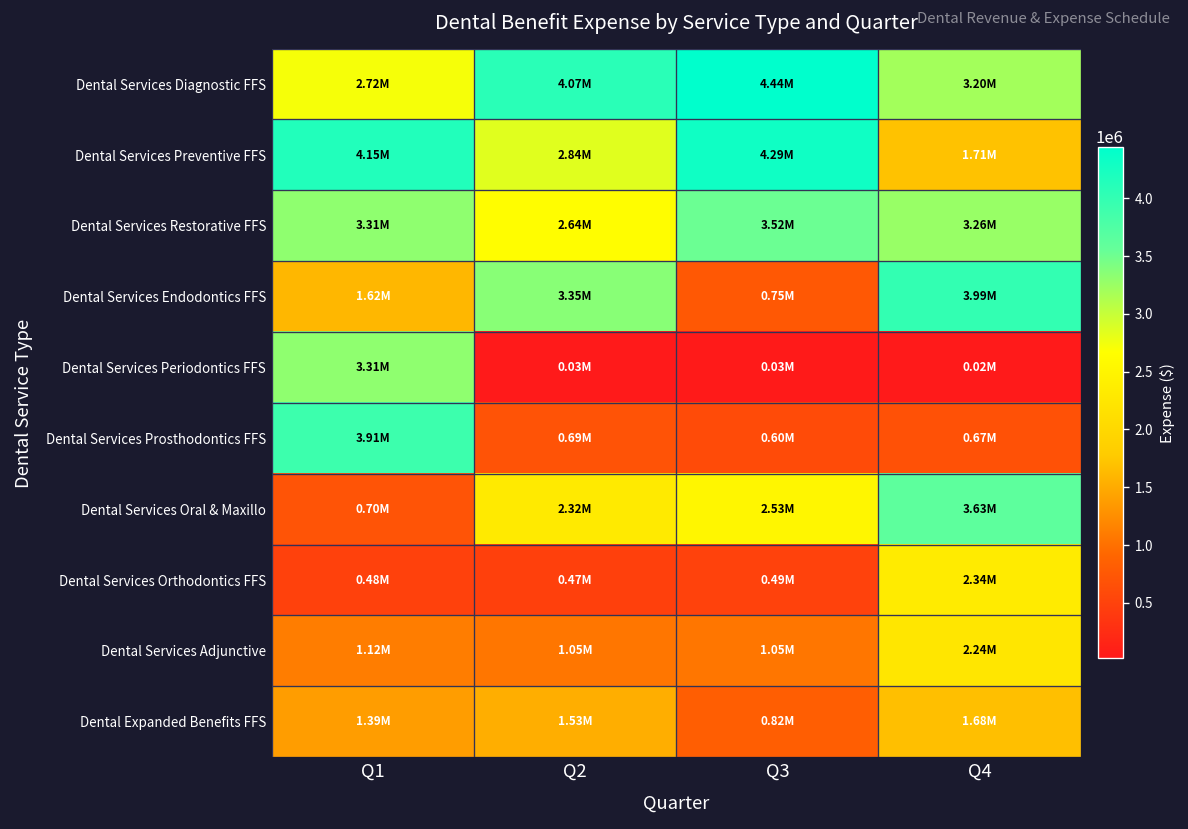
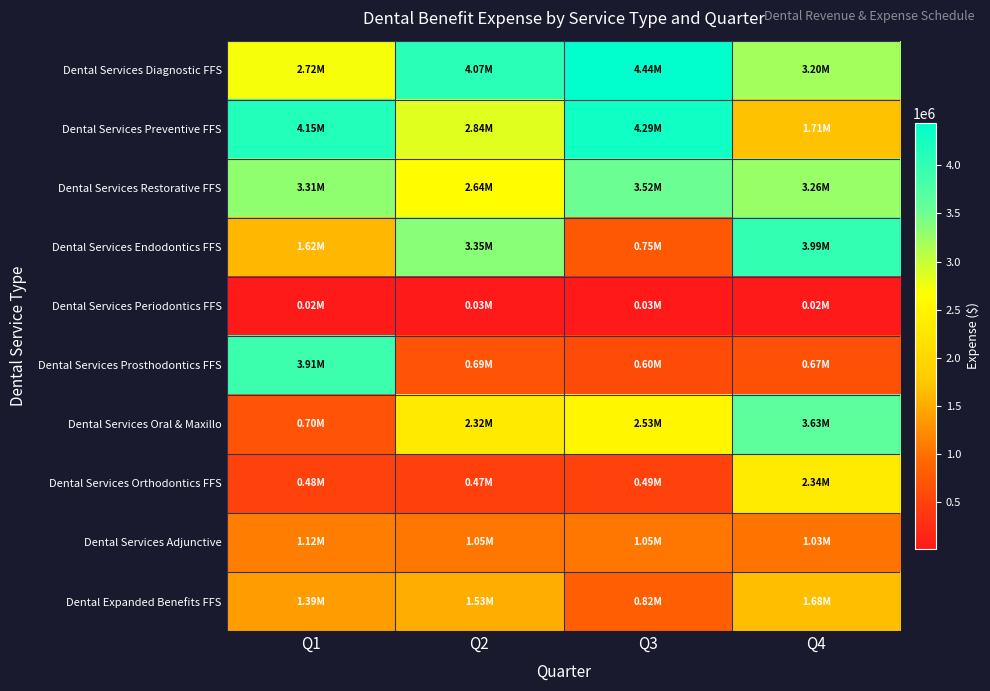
Dental Services Periodontics FFS, Q1: 3.31M -> 0.02M
Dental Services Adjunctive, Q4: 2.24M -> 1.03M
